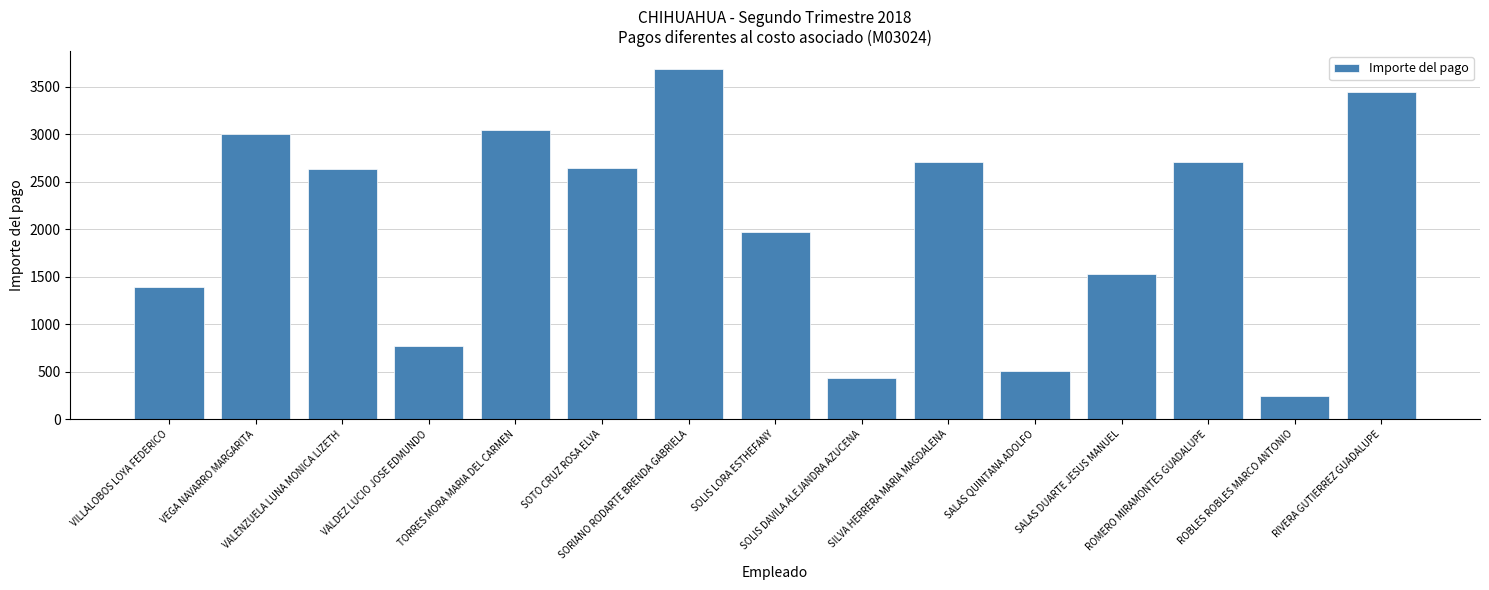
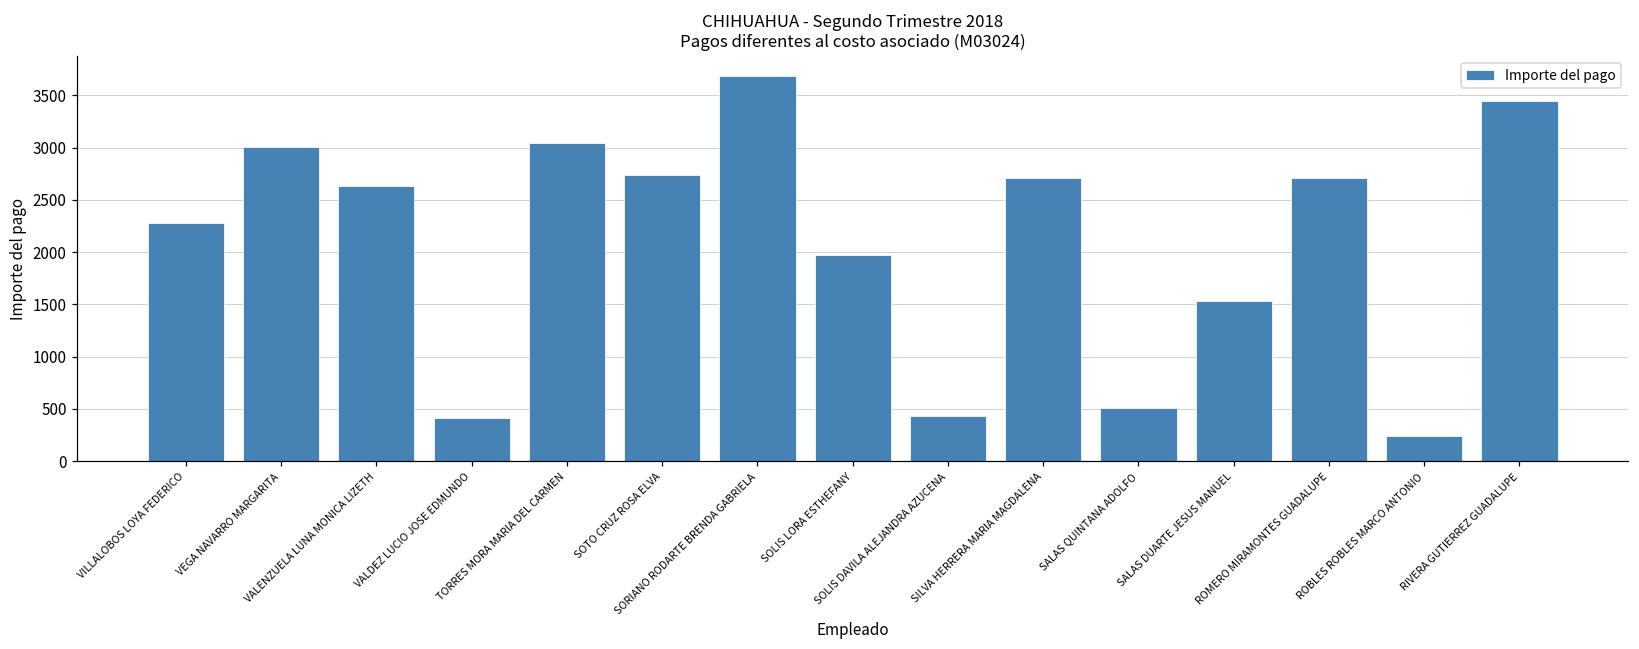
VILLALOBOS LOYA FEDERICO: 1400 -> 2300
VALDEZ LUCIO JOSE EDMUNDO: 800 -> 400
SOTO CRUZ ROSA ELVA: 2600 -> 2700
